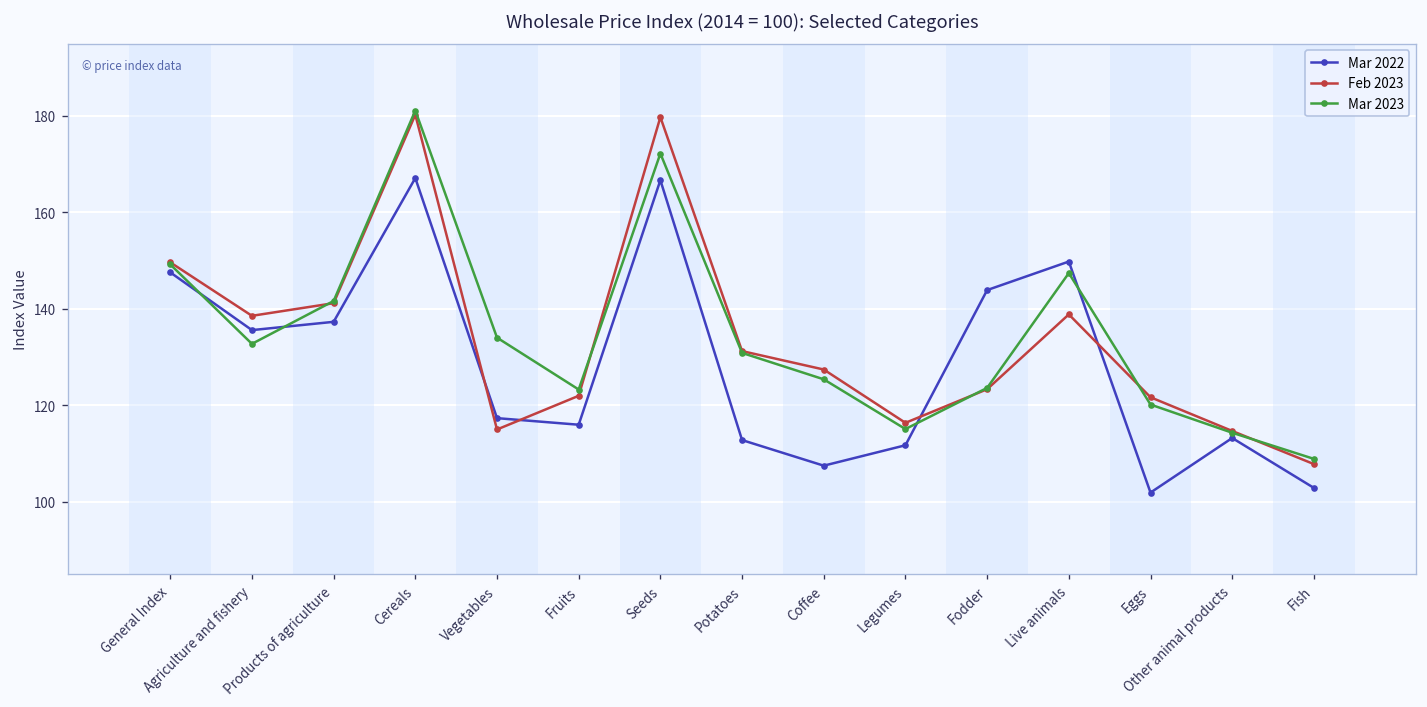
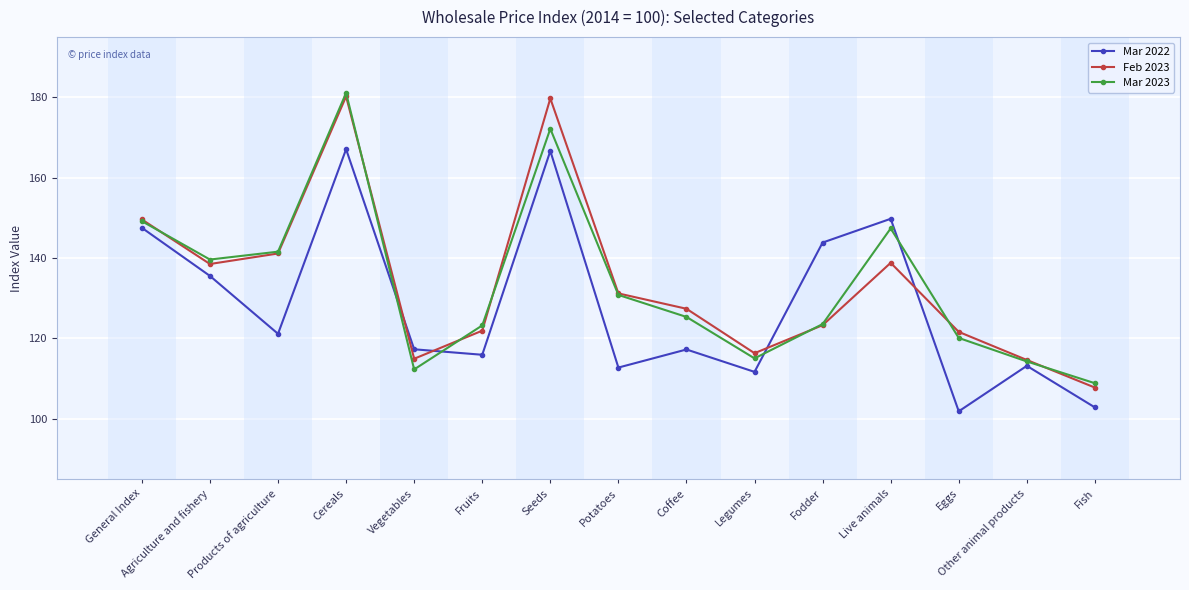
Mar 2023, Agriculture and fishery: 133 -> 140
Mar 2022, Products of agriculture: 137 -> 121
Mar 2023, Vegetables: 134 -> 112
Mar 2022, Coffee: 107 -> 117
